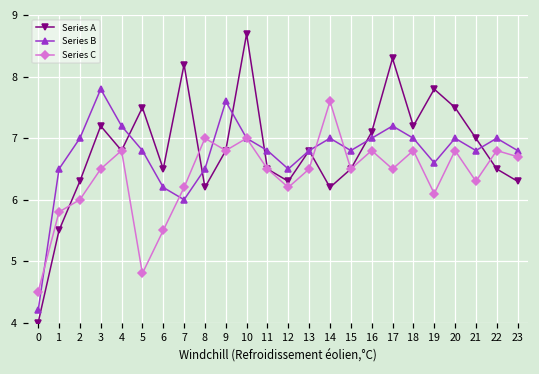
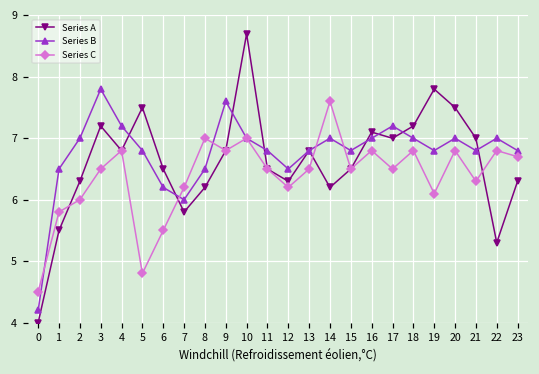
Series A, 7: 8.2 -> 5.8
Series A, 17: 8.3 -> 7.0
Series B, 19: 6.6 -> 6.8
Series A, 22: 6.5 -> 5.3
